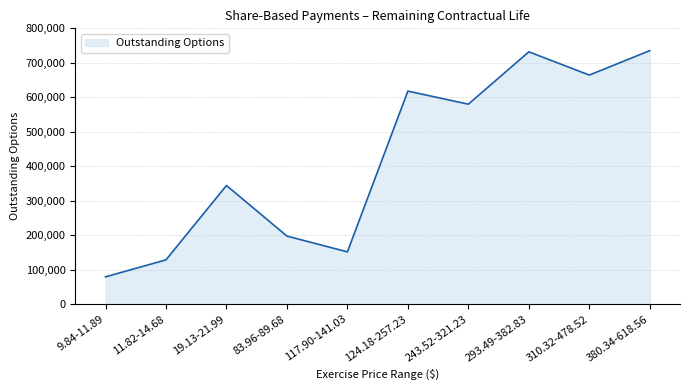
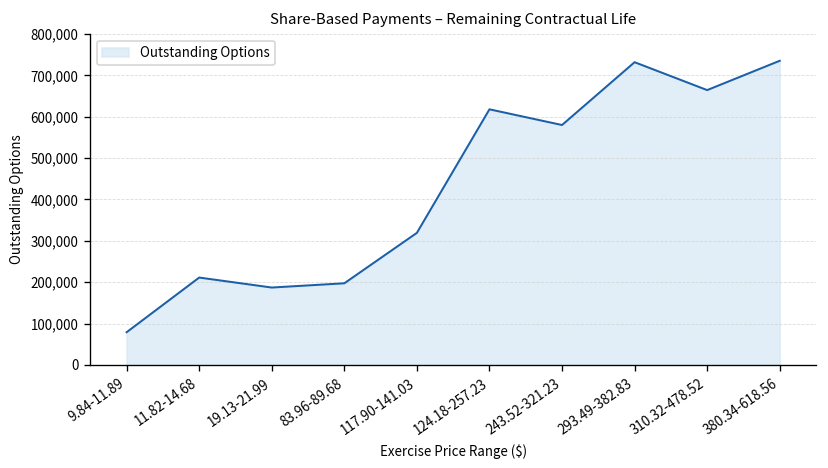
11.82-14.68: 130,000 -> 210,000
19.13-21.99: 340,000 -> 190,000
117.90-141.03: 150,000 -> 320,000
